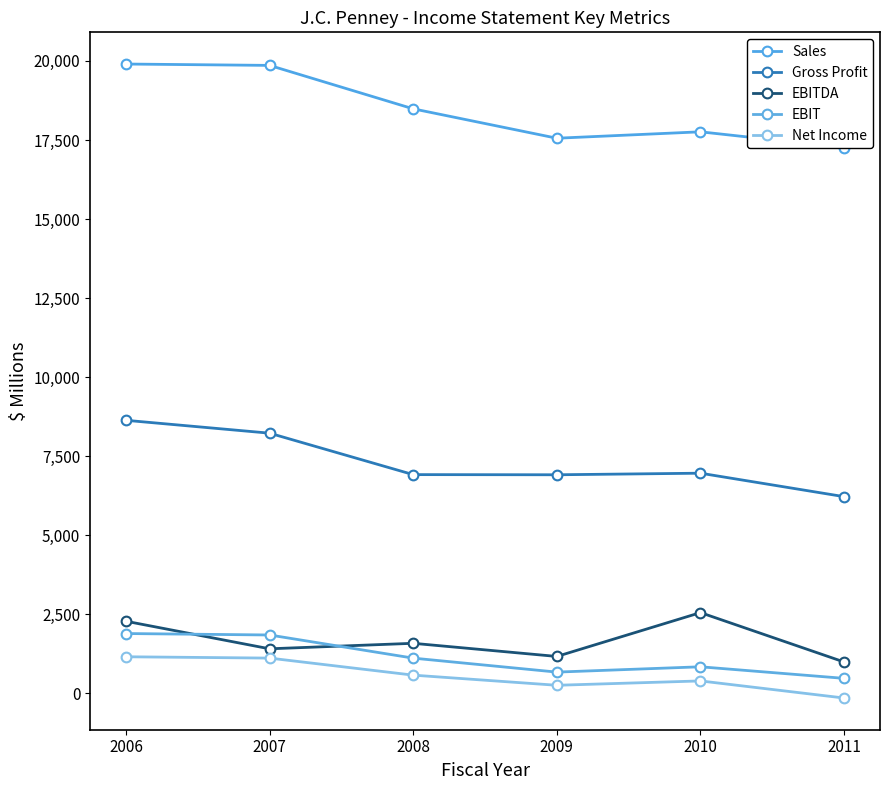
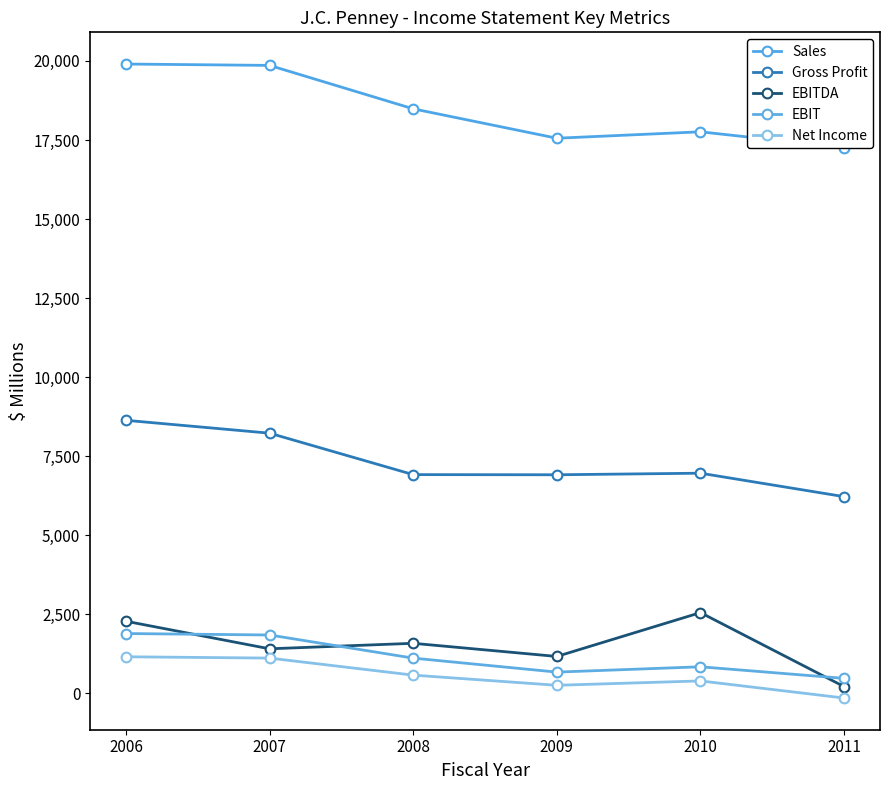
EBITDA, 2011: 1,000 -> 200
